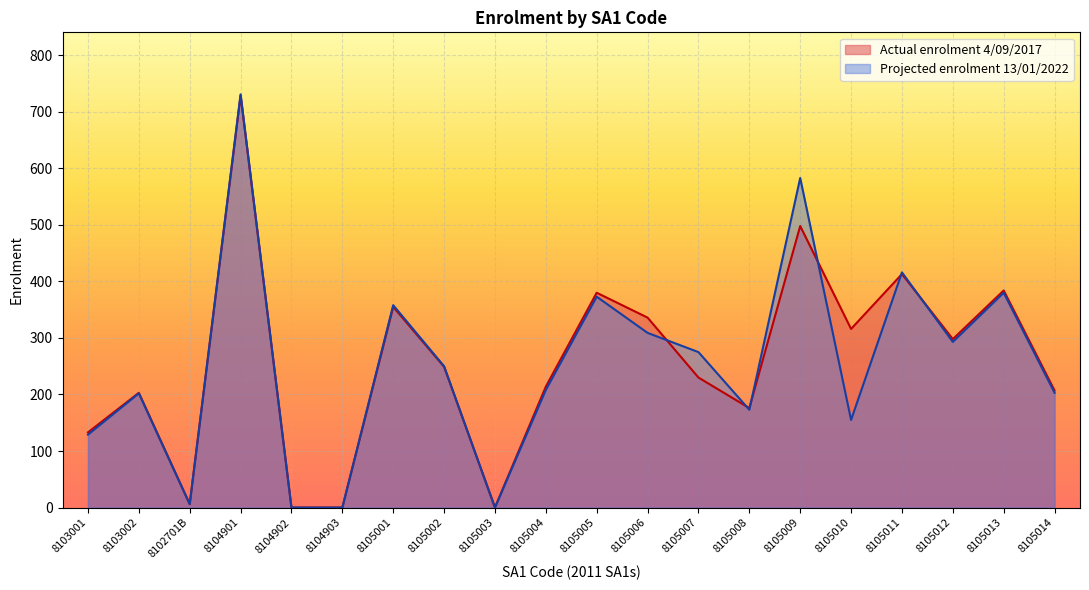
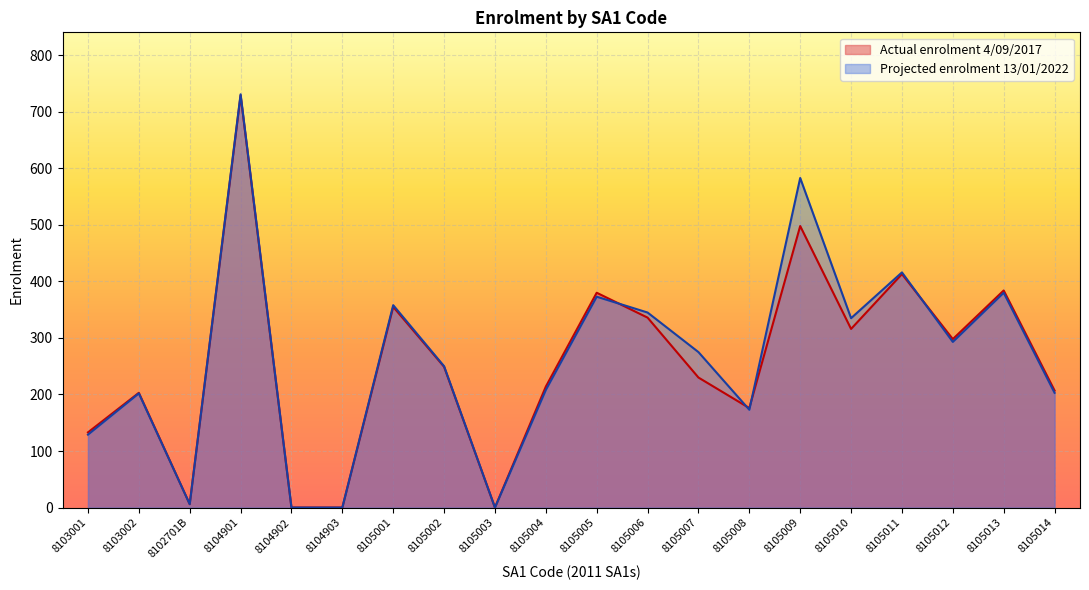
Projected enrolment 13/01/2022, 8105006: 310 -> 350
Projected enrolment 13/01/2022, 8105010: 160 -> 340
